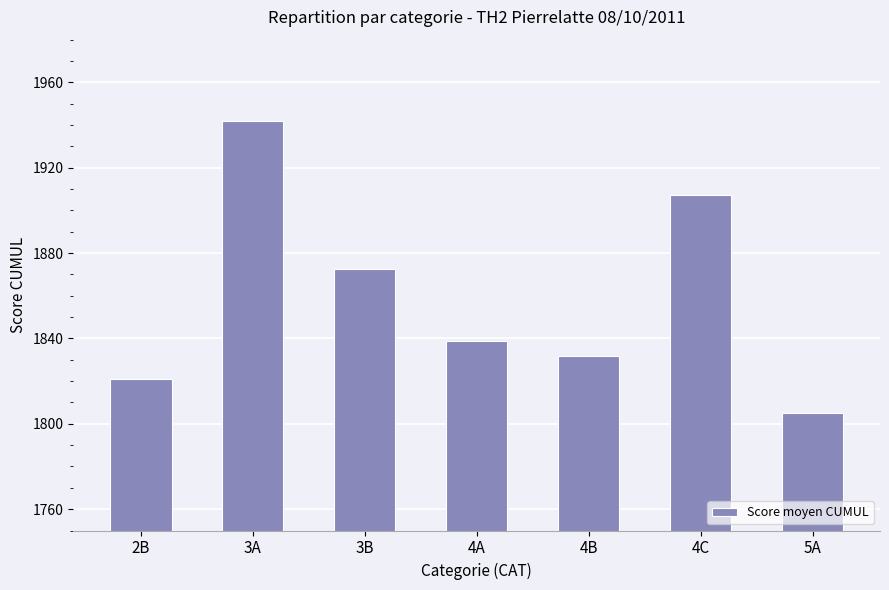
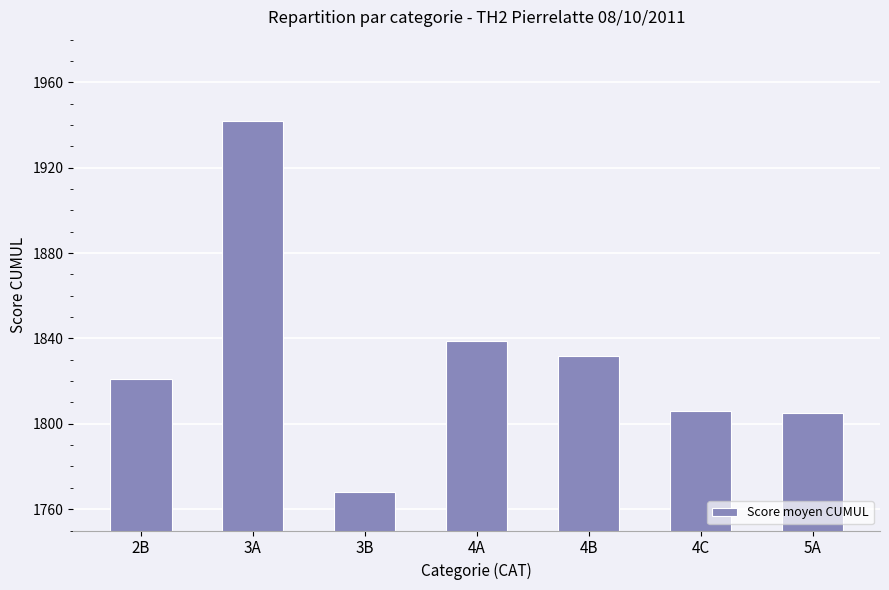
3B: 1873 -> 1768
4C: 1907 -> 1806
